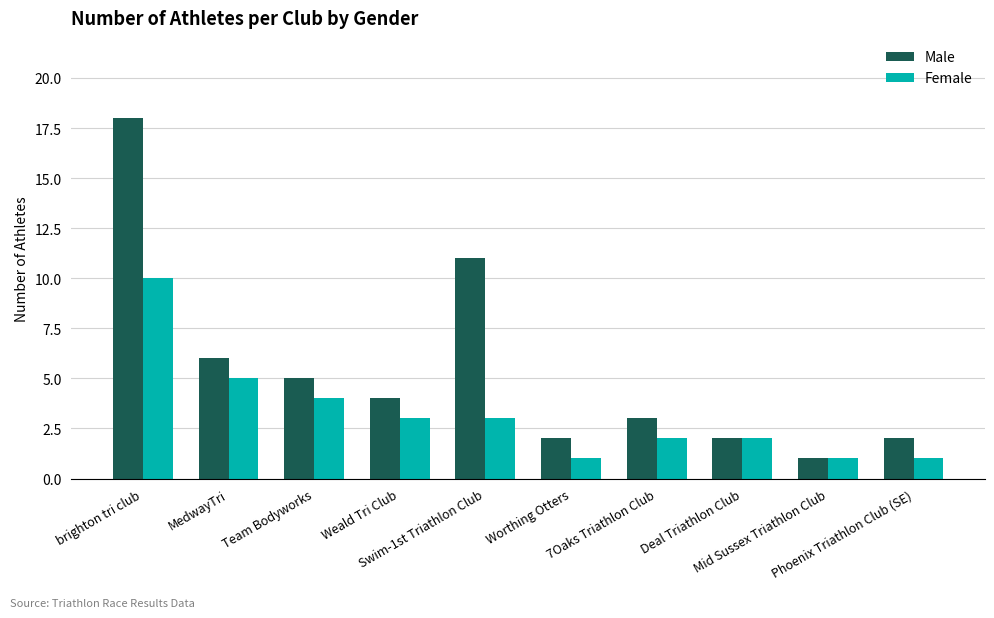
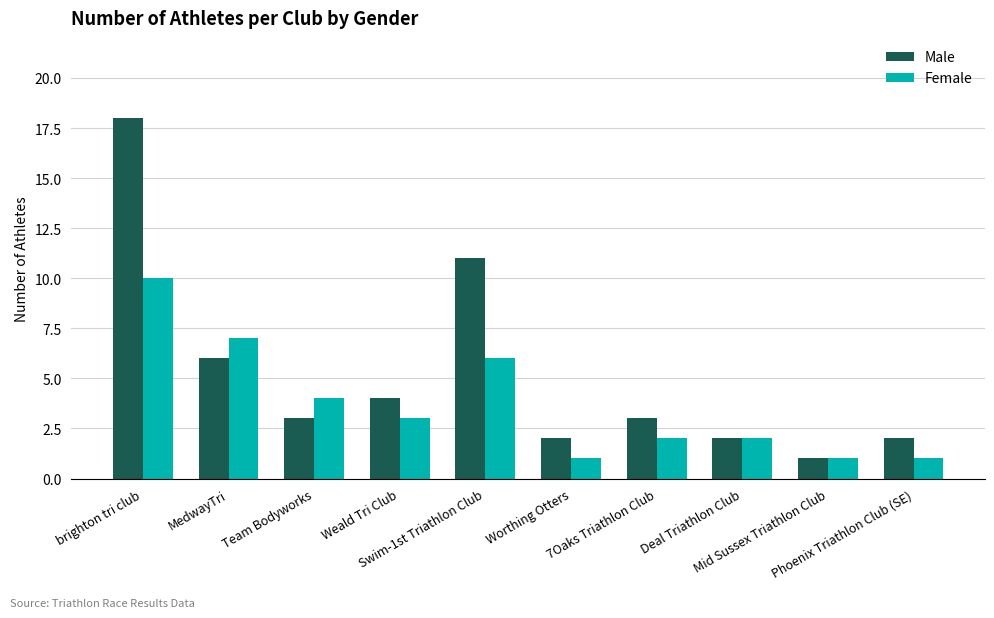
Female, MedwayTri: 5 -> 7
Male, Team Bodyworks: 5 -> 3
Female, Swim-1st Triathlon Club: 3 -> 6
